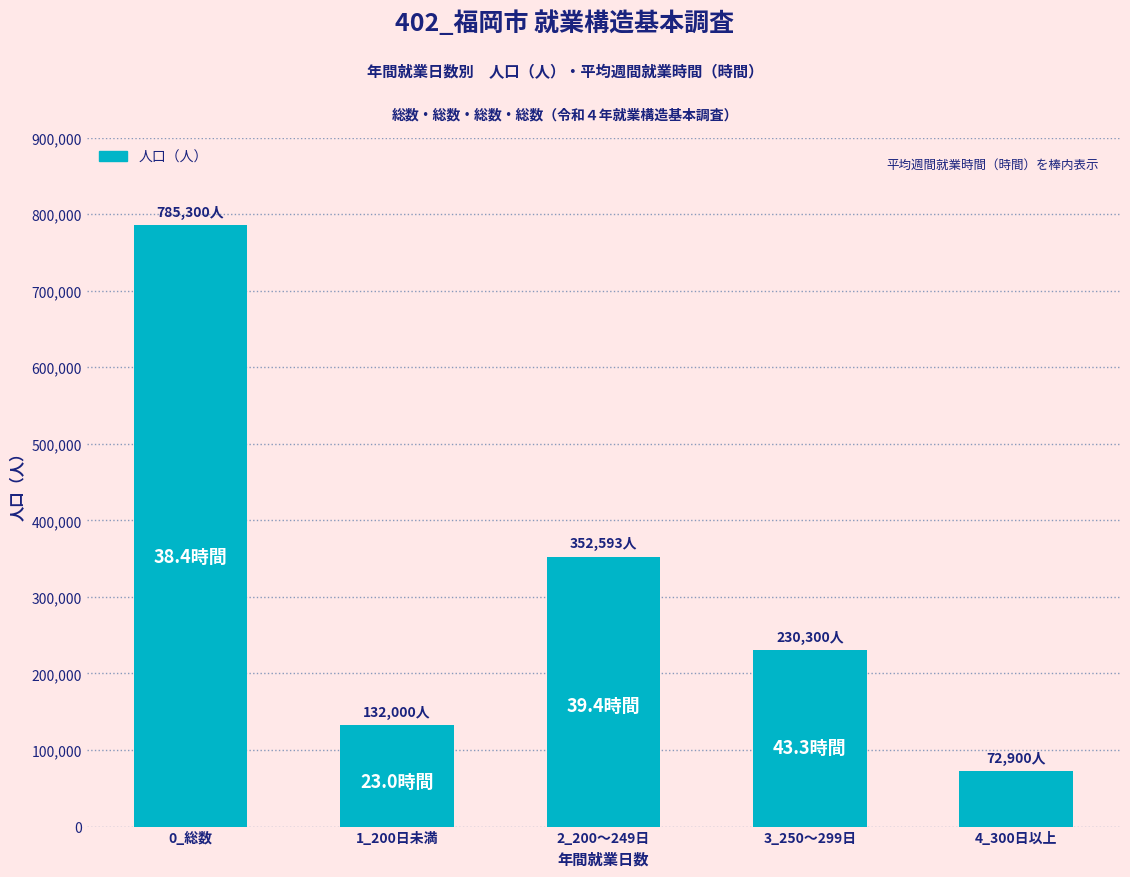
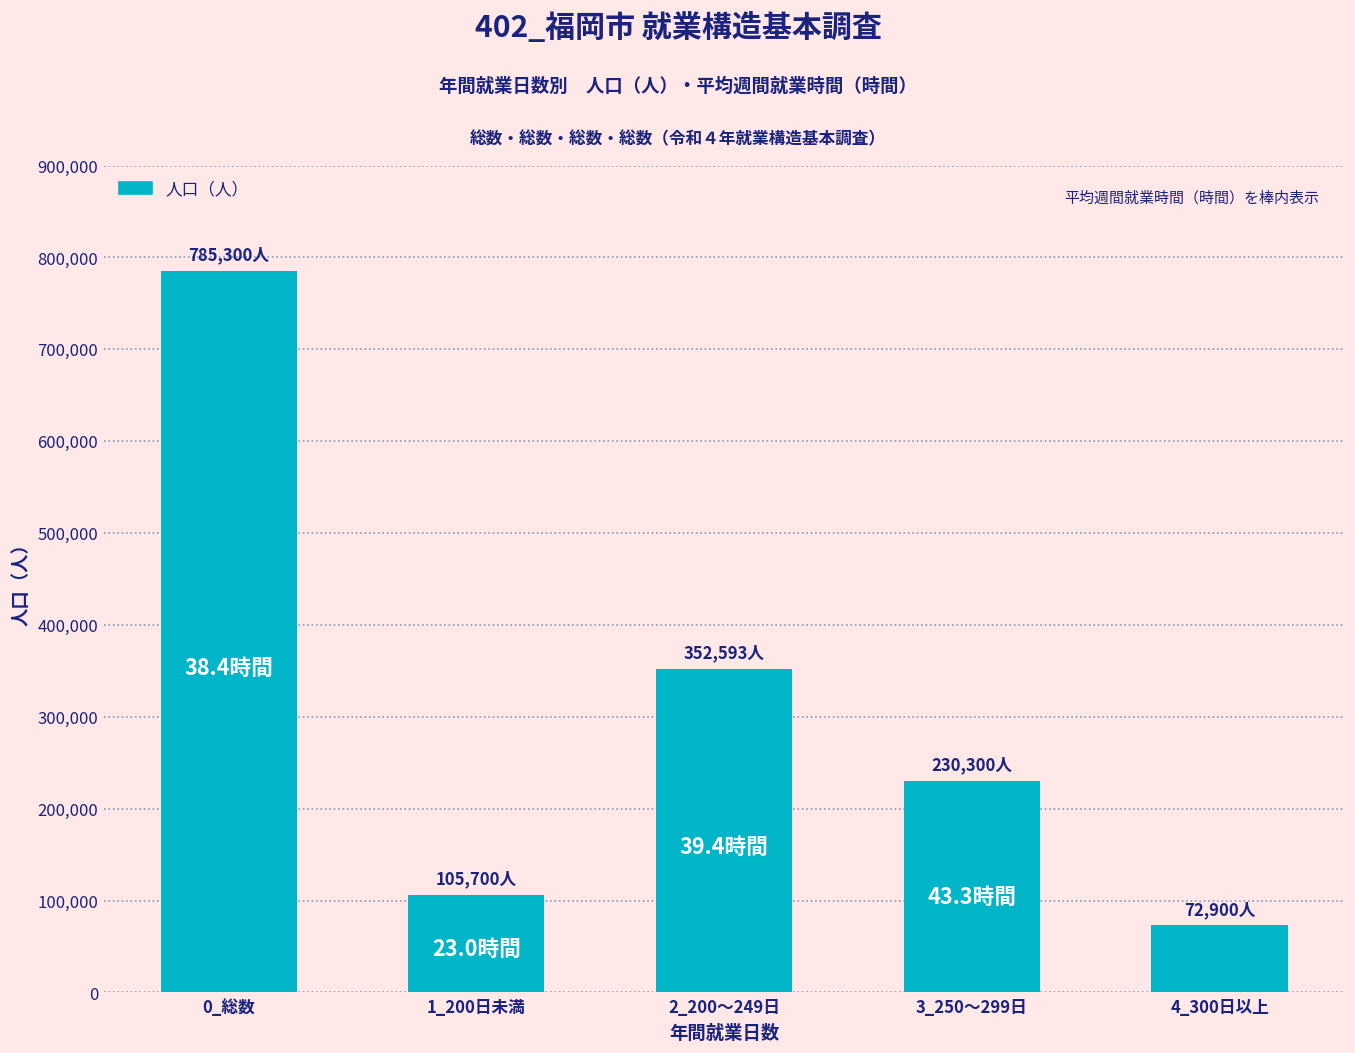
1_200日未満: 132,000人 -> 105,700人
